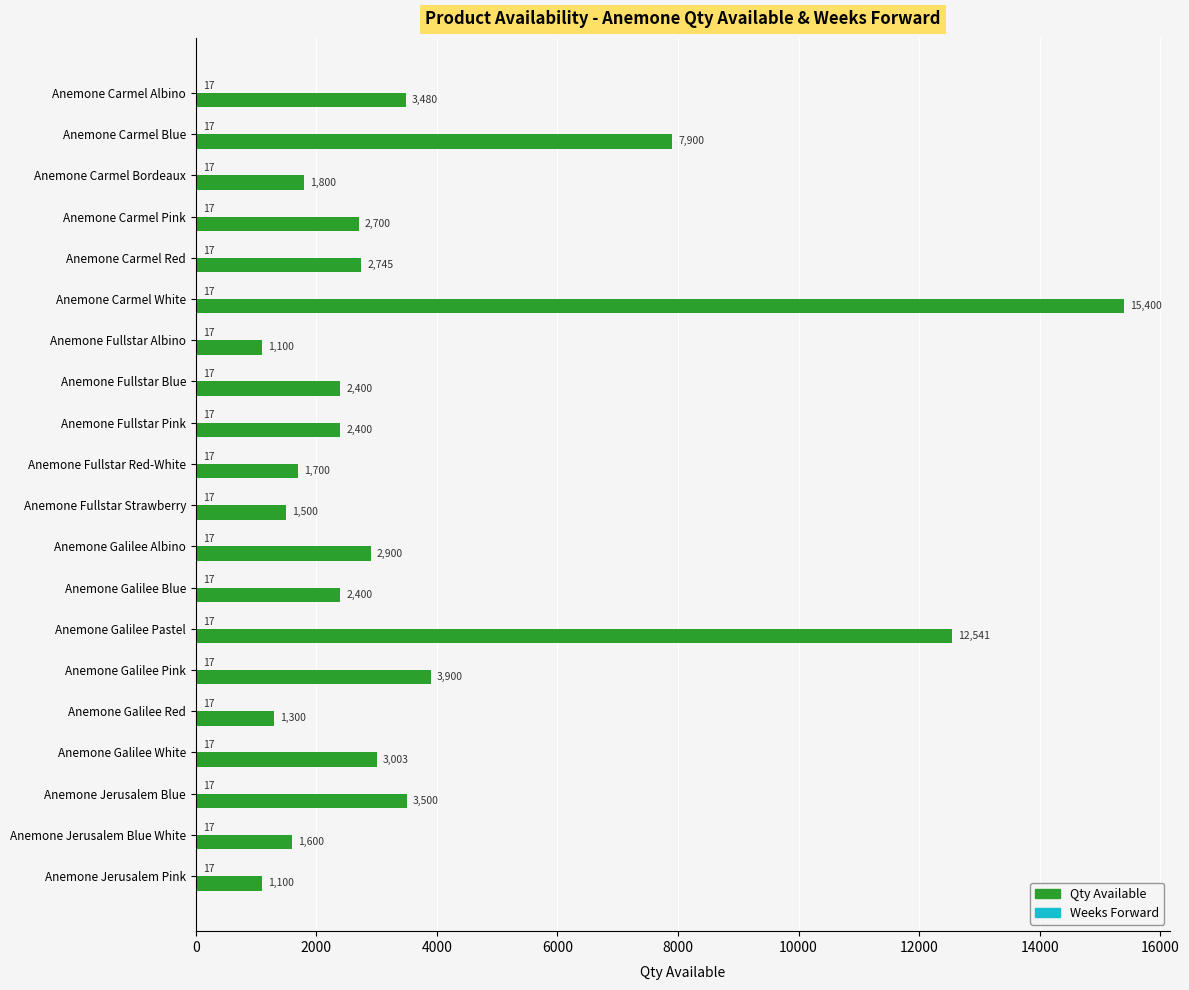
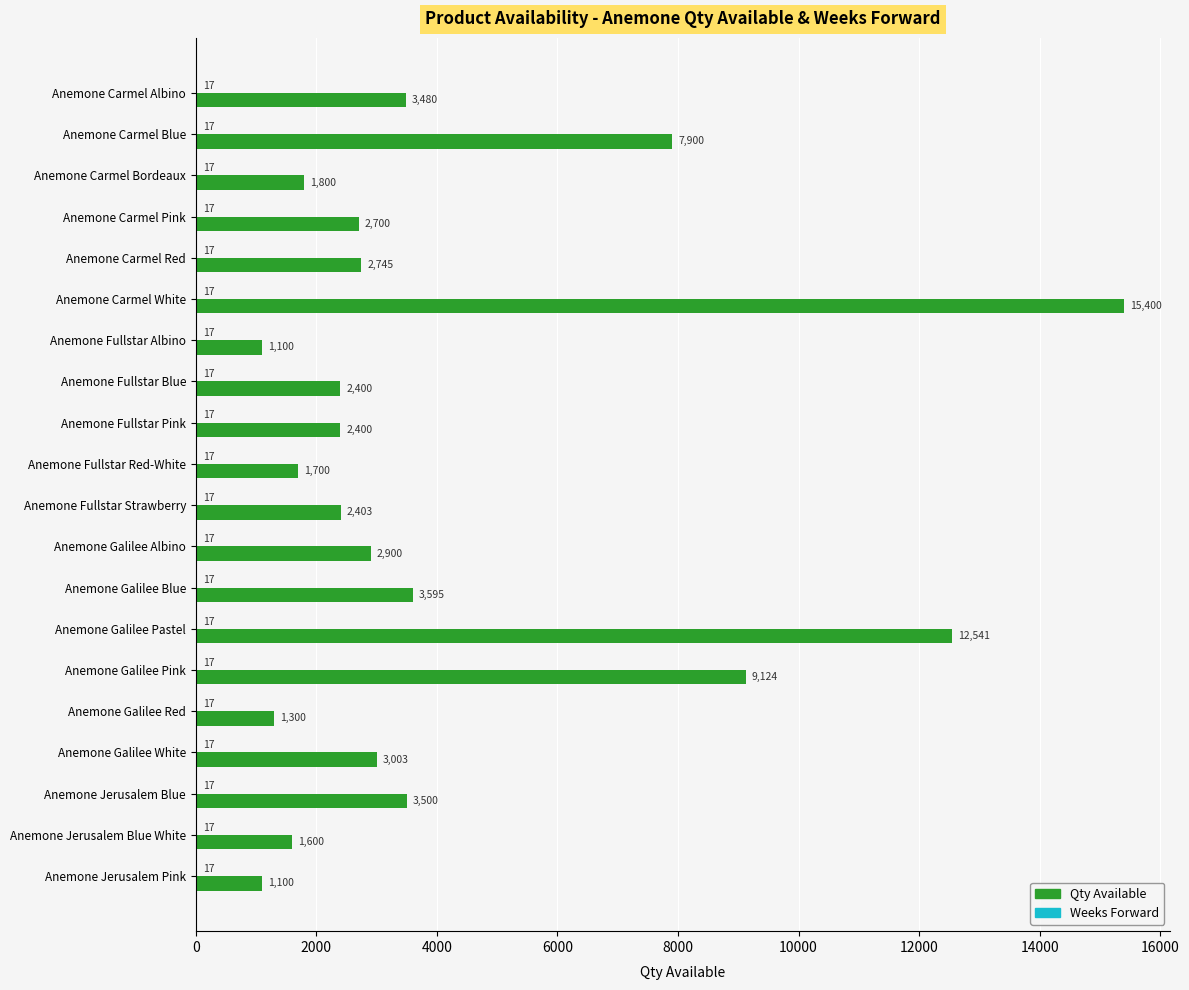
Qty Available, Anemone Fullstar Strawberry: 1,500 -> 2,403
Qty Available, Anemone Galilee Blue: 2,400 -> 3,595
Qty Available, Anemone Galilee Pink: 3,900 -> 9,124
